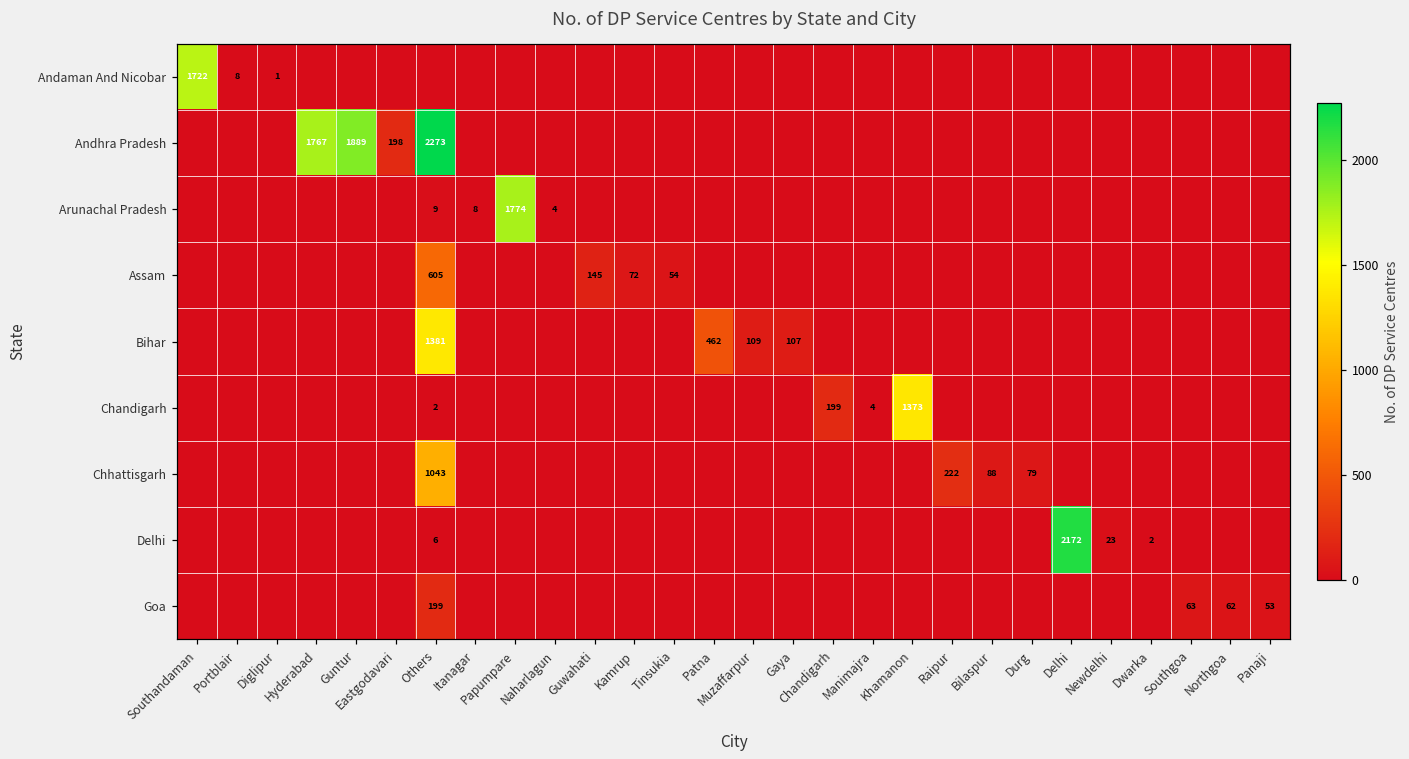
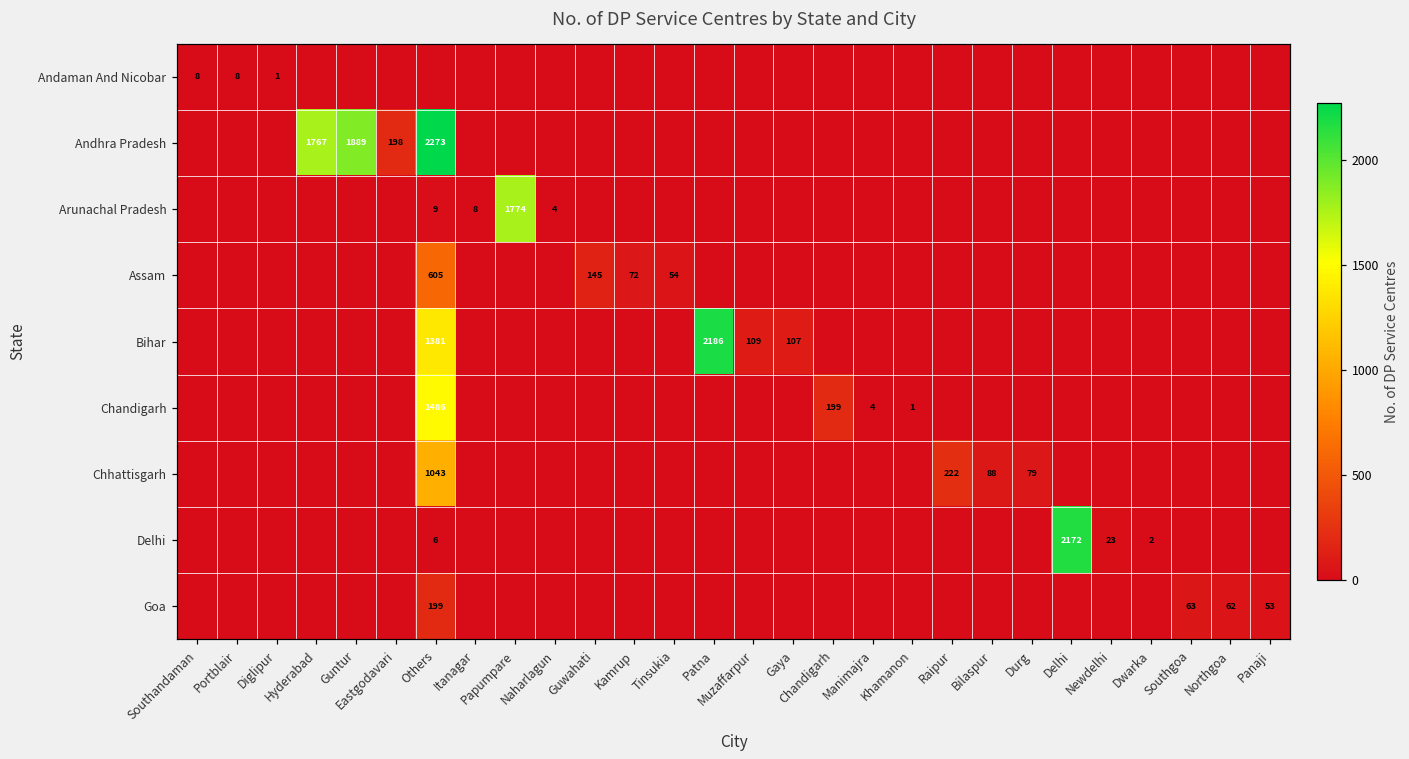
Andaman And Nicobar, Southandaman: 1722 -> 8
Bihar, Patna: 462 -> 2186
Chandigarh, Others: 2 -> 1486
Chandigarh, Khamanon: 1373 -> 1
